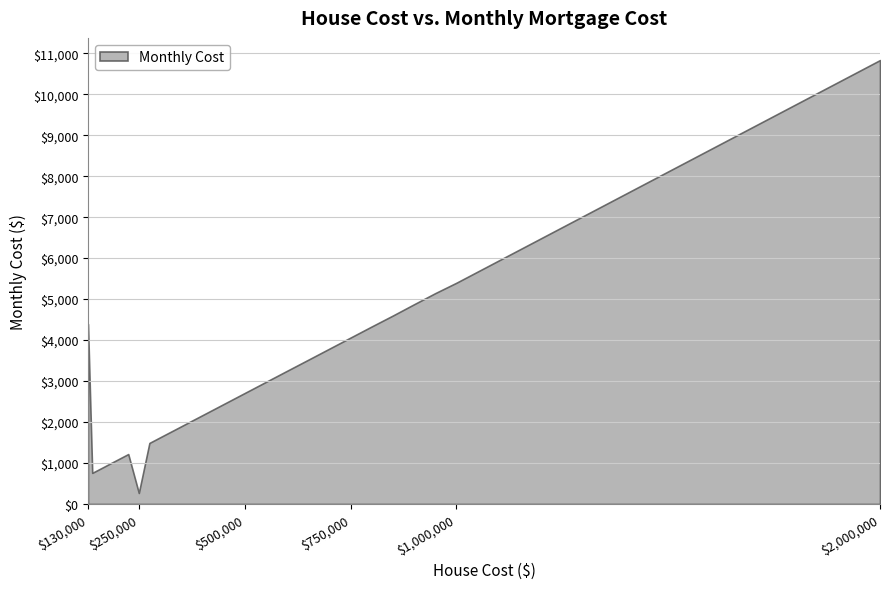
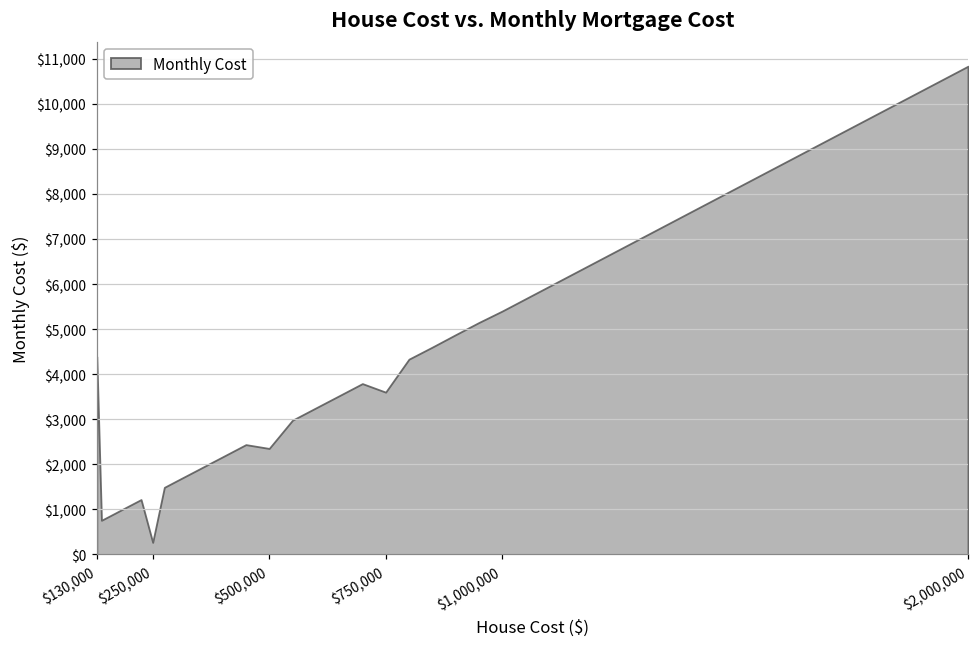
$500,000: $2,700 -> $2,400
$750,000: $4,100 -> $3,600
